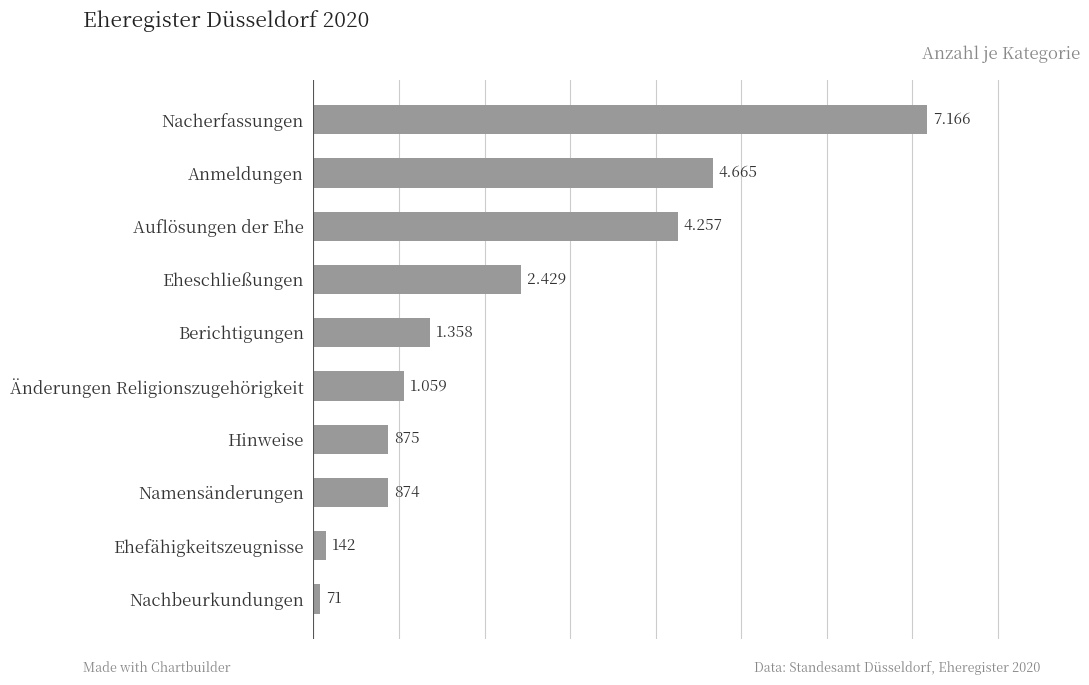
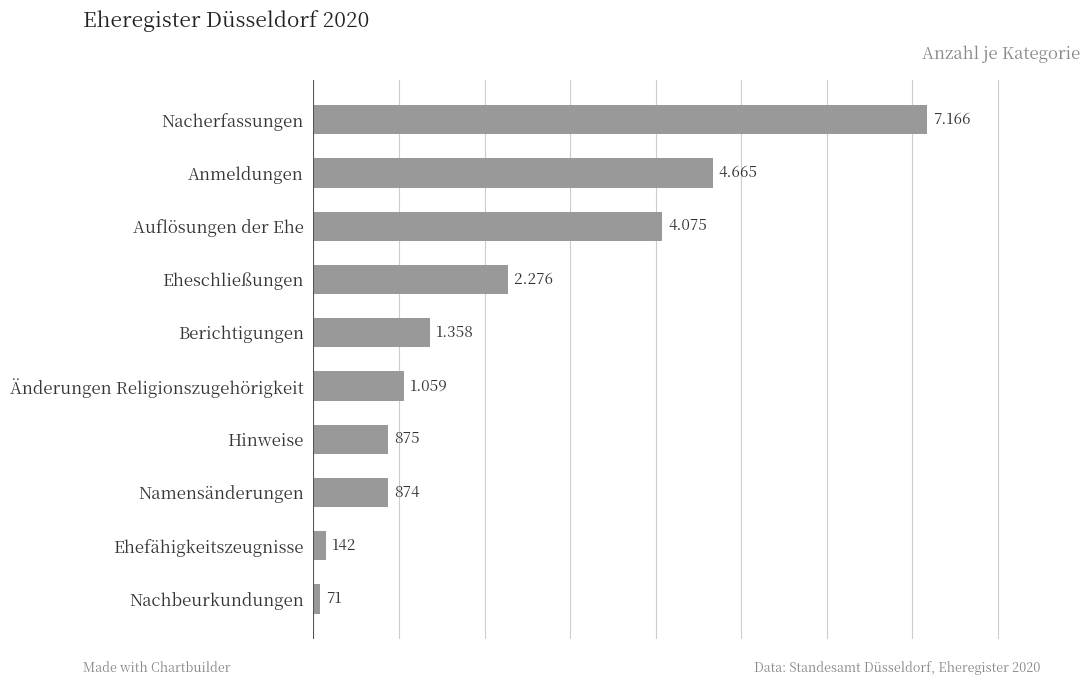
Auflösungen der Ehe: 4.257 -> 4.075
Eheschließungen: 2.429 -> 2.276
